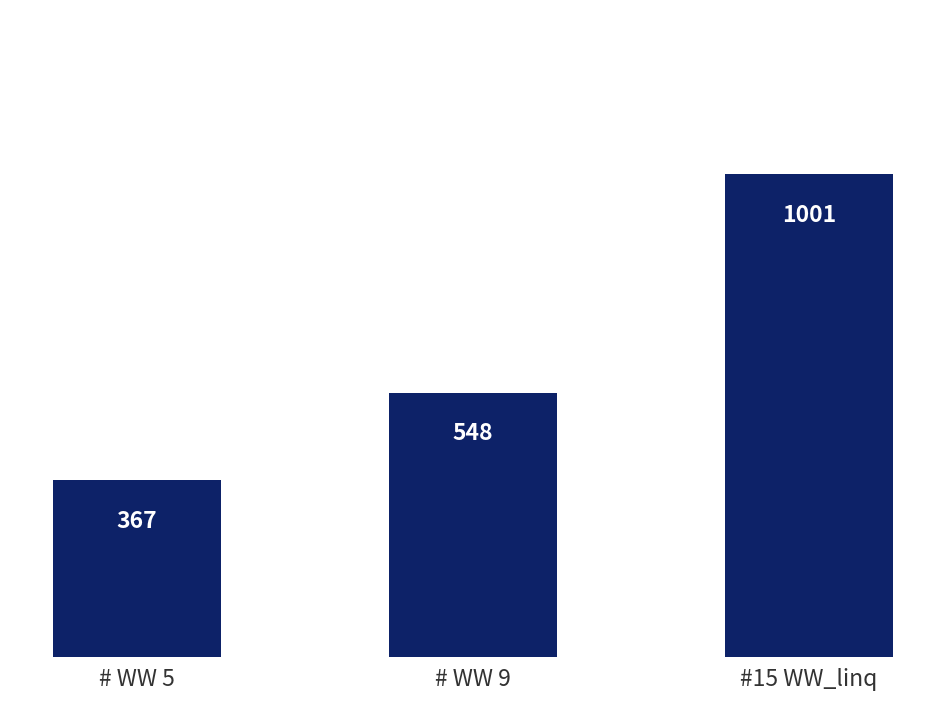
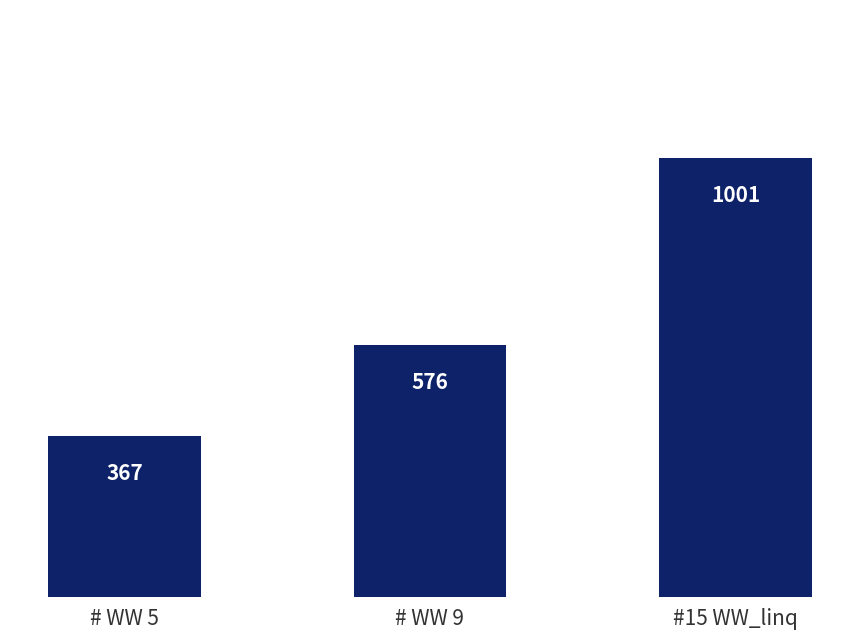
# WW 9: 548 -> 576
